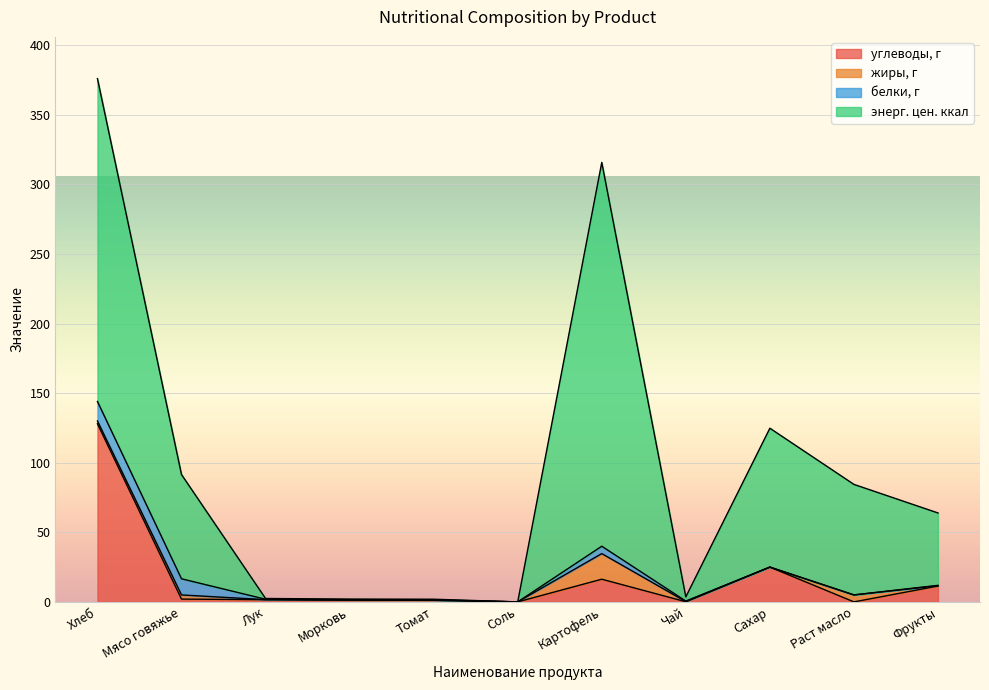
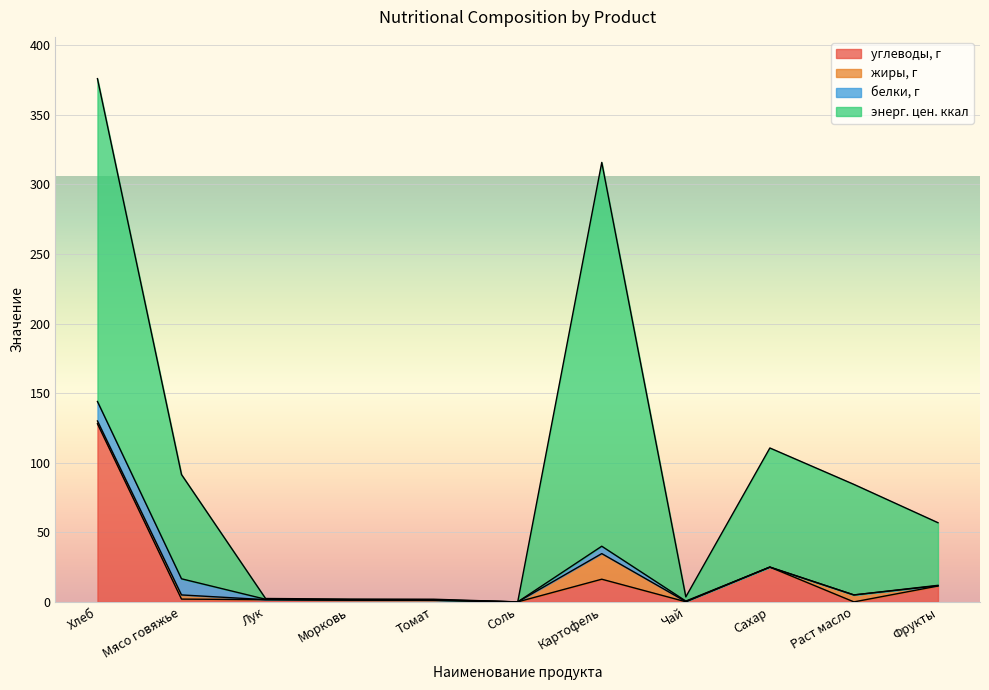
энерг. цен. ккал, Сахар: 100 -> 86
энерг. цен. ккал, Фрукты: 52 -> 45
